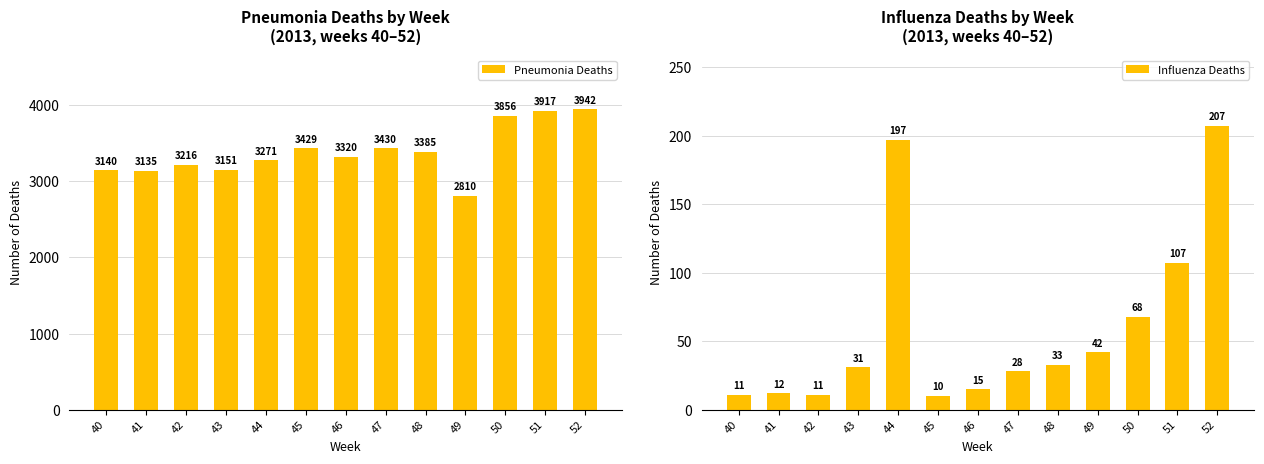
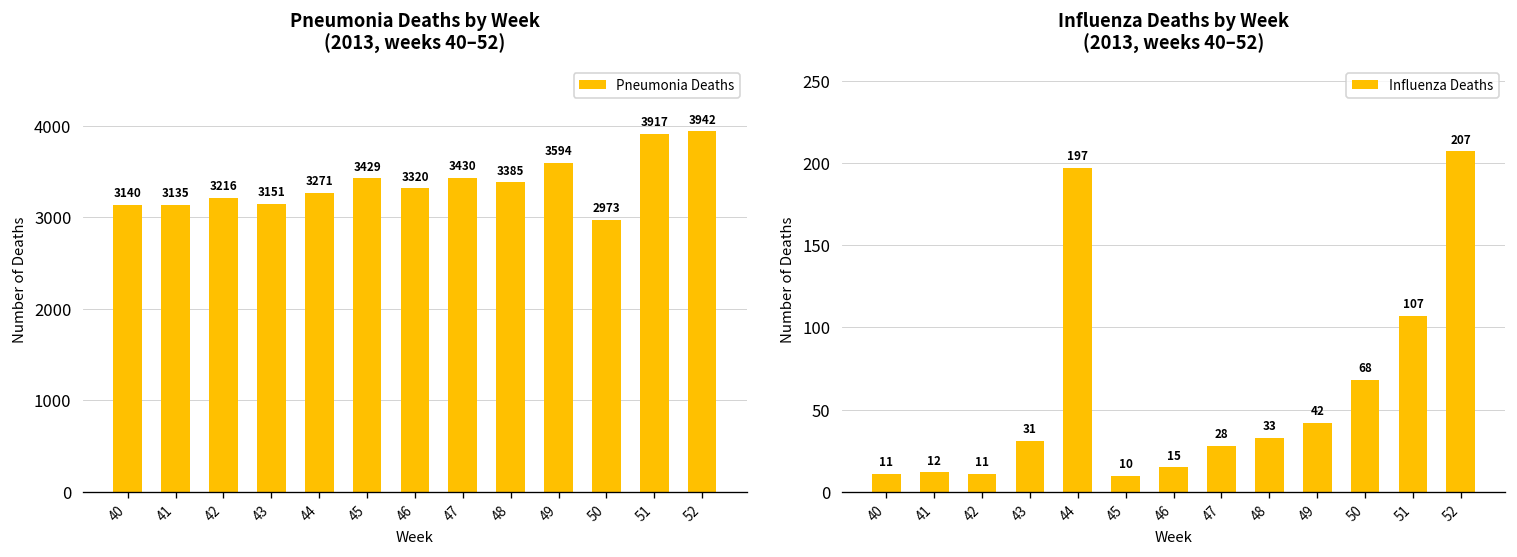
Pneumonia Deaths by Week (2013, weeks 40–52), 49: 2810 -> 3594
Pneumonia Deaths by Week (2013, weeks 40–52), 50: 3856 -> 2973
